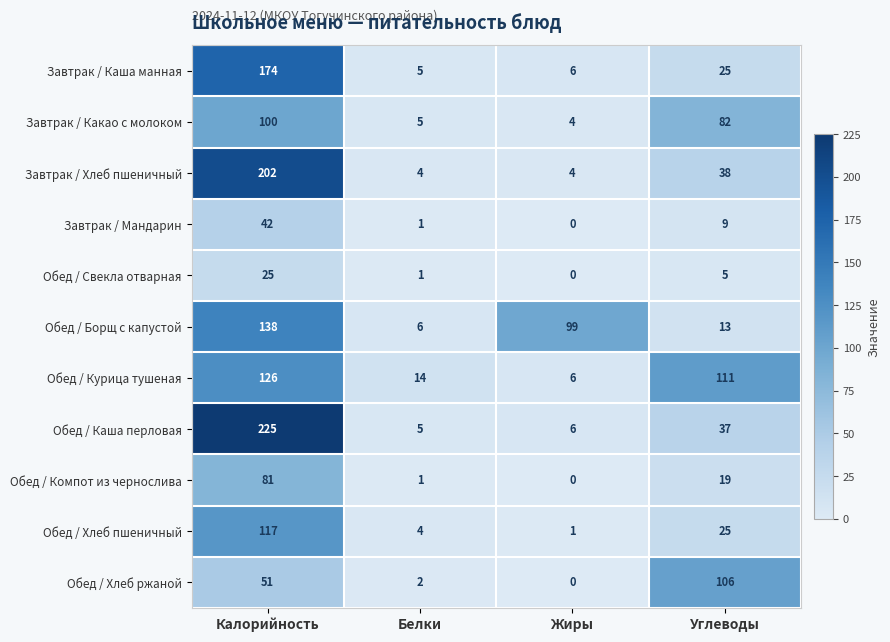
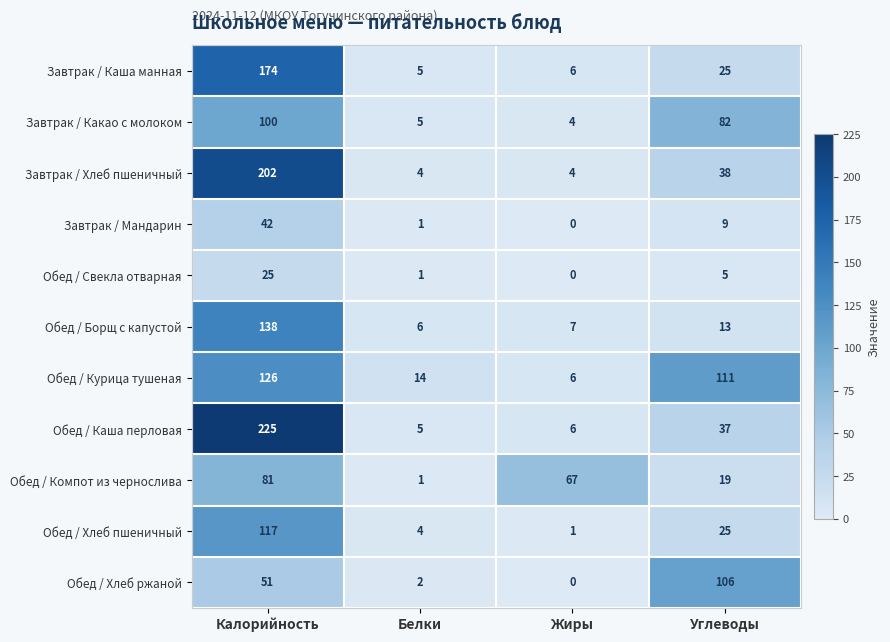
Обед / Борщ с капустой, Жиры: 99 -> 7
Обед / Компот из чернослива, Жиры: 0 -> 67
